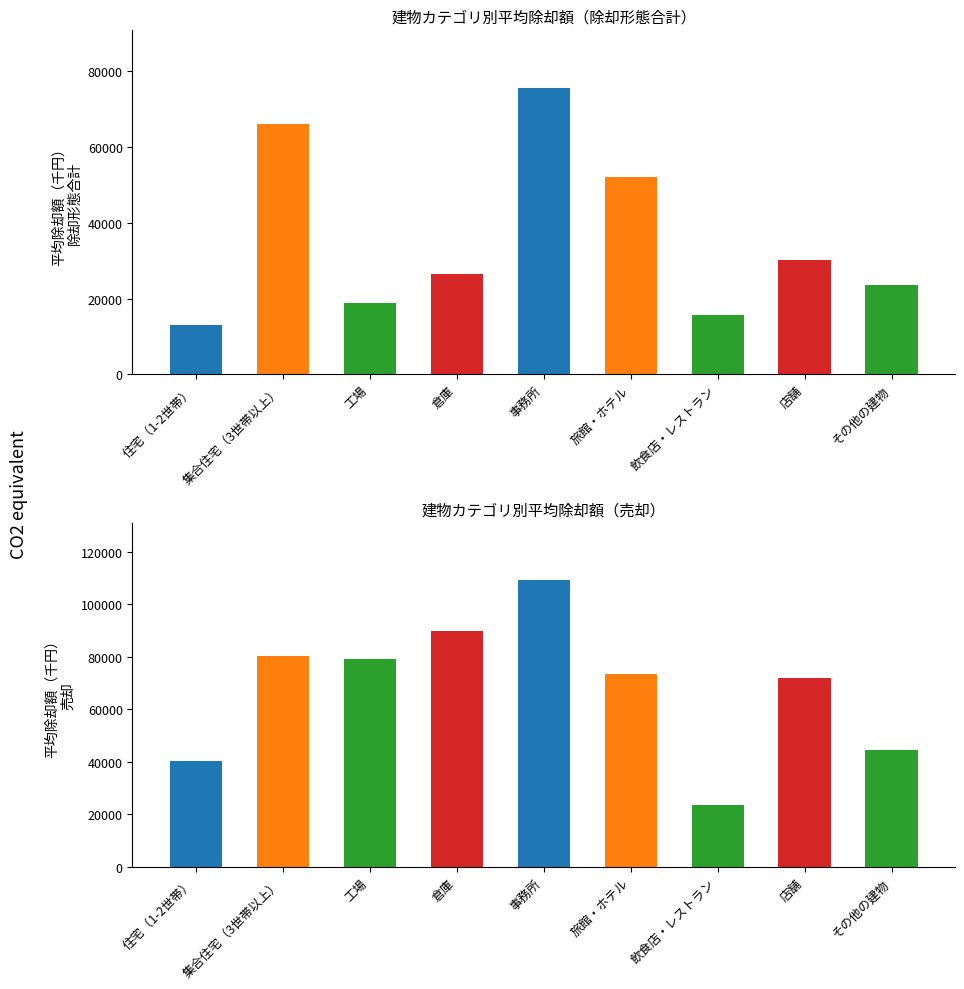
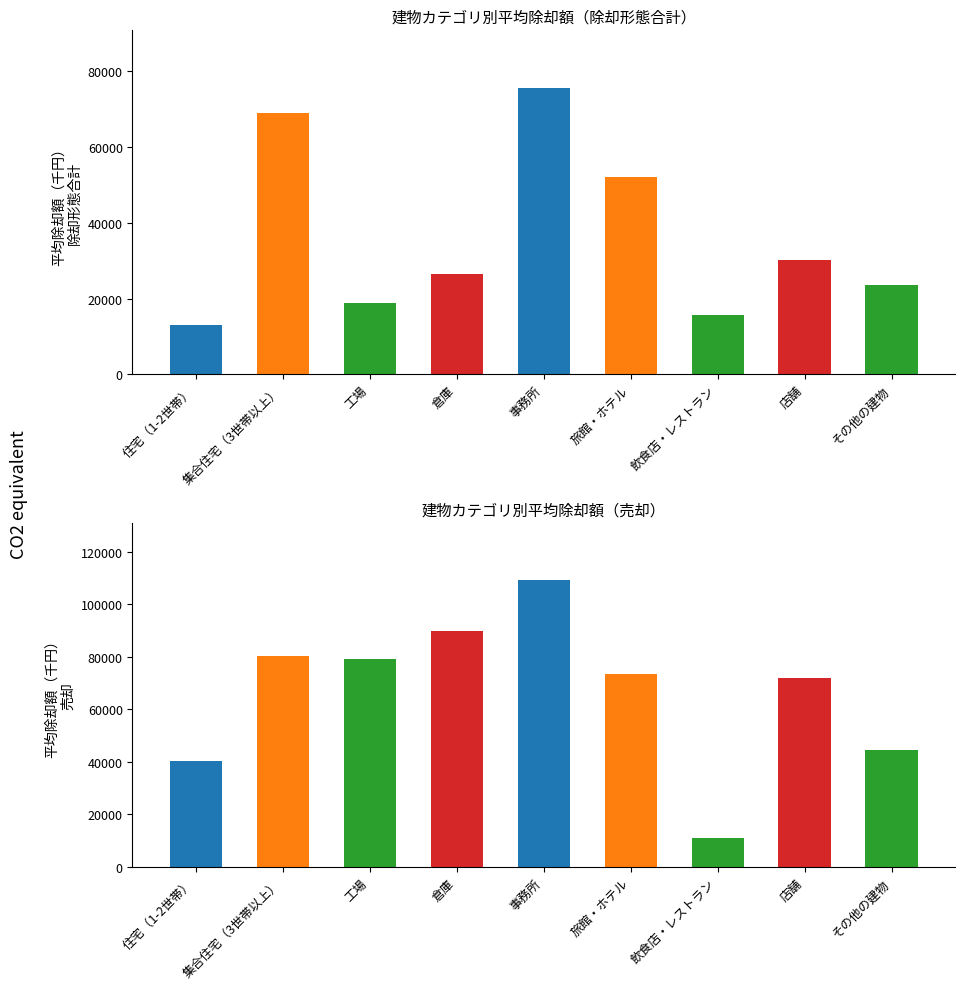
建物カテゴリ別平均除却額（除却形態合計）, 集合住宅（3世帯以上）: 66000 -> 69000
建物カテゴリ別平均除却額（売却）, 飲食店・レストラン: 23000 -> 11000
